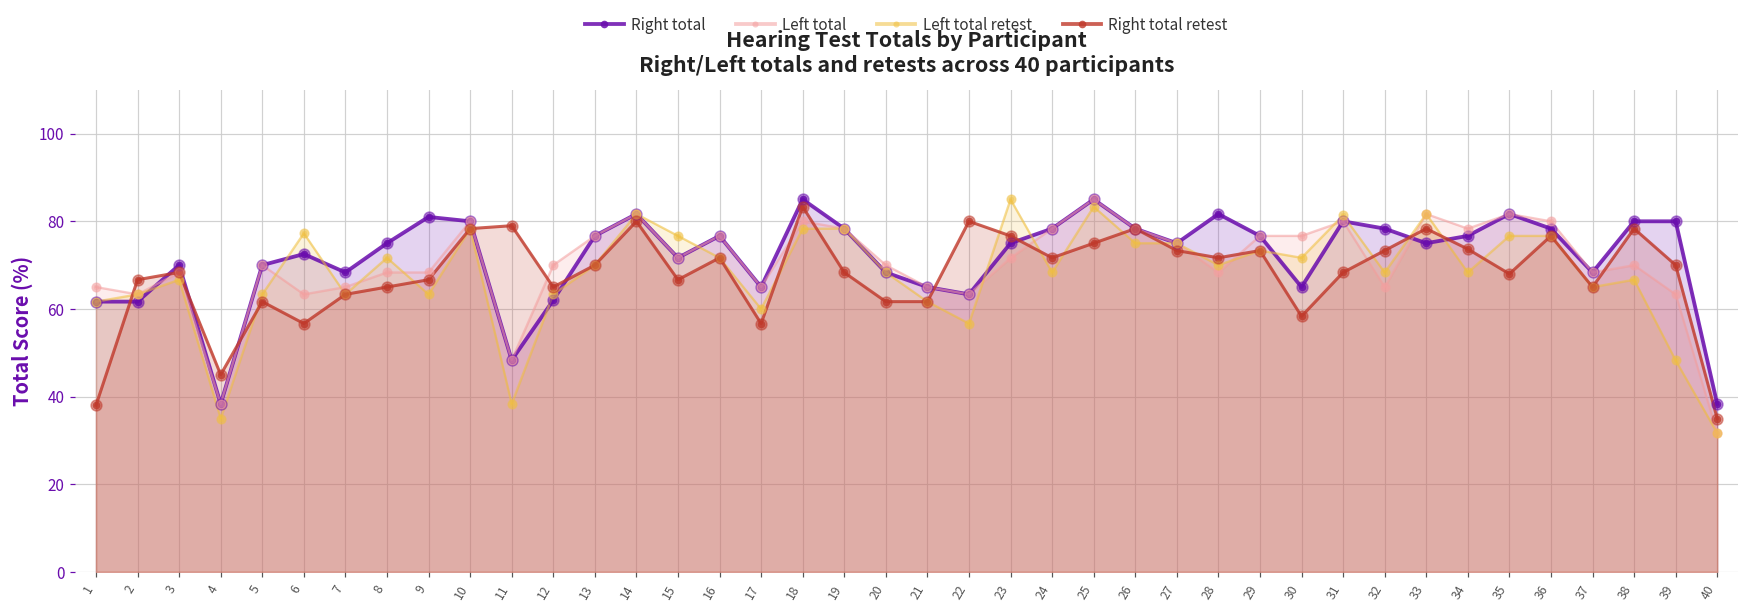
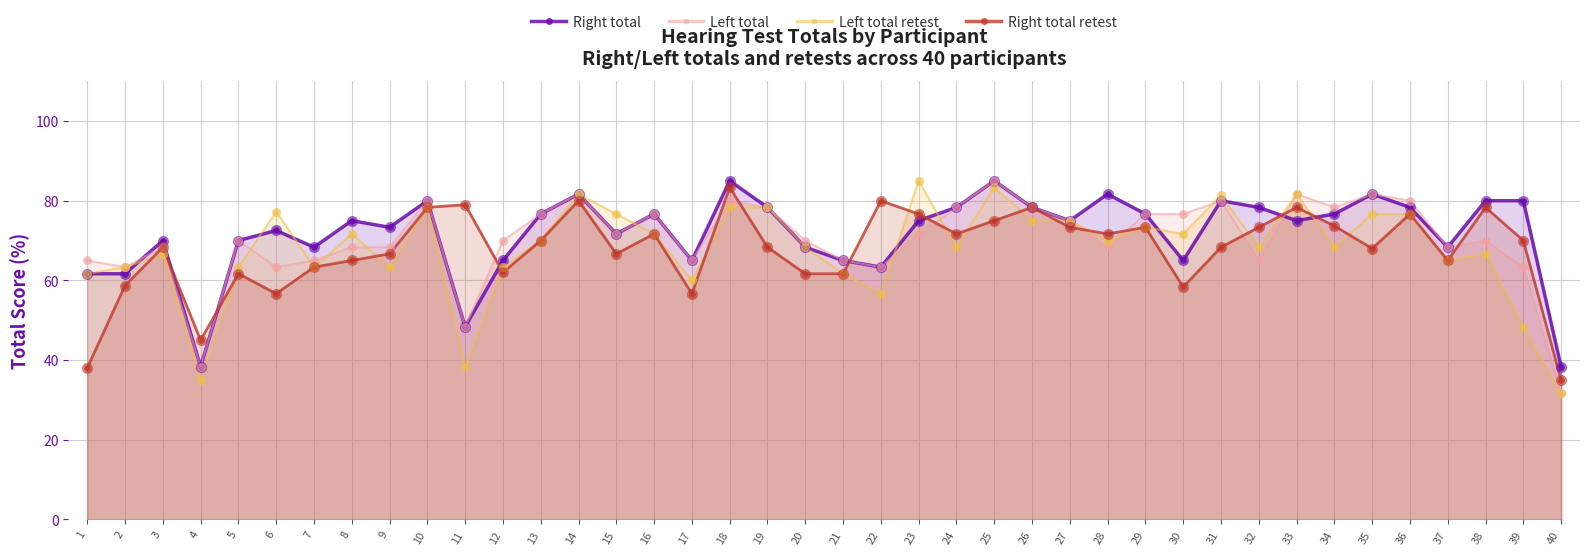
Right total retest, 2: 67 -> 59
Right total, 9: 81 -> 73
Right total, 12: 62 -> 65
Right total retest, 12: 65 -> 62
